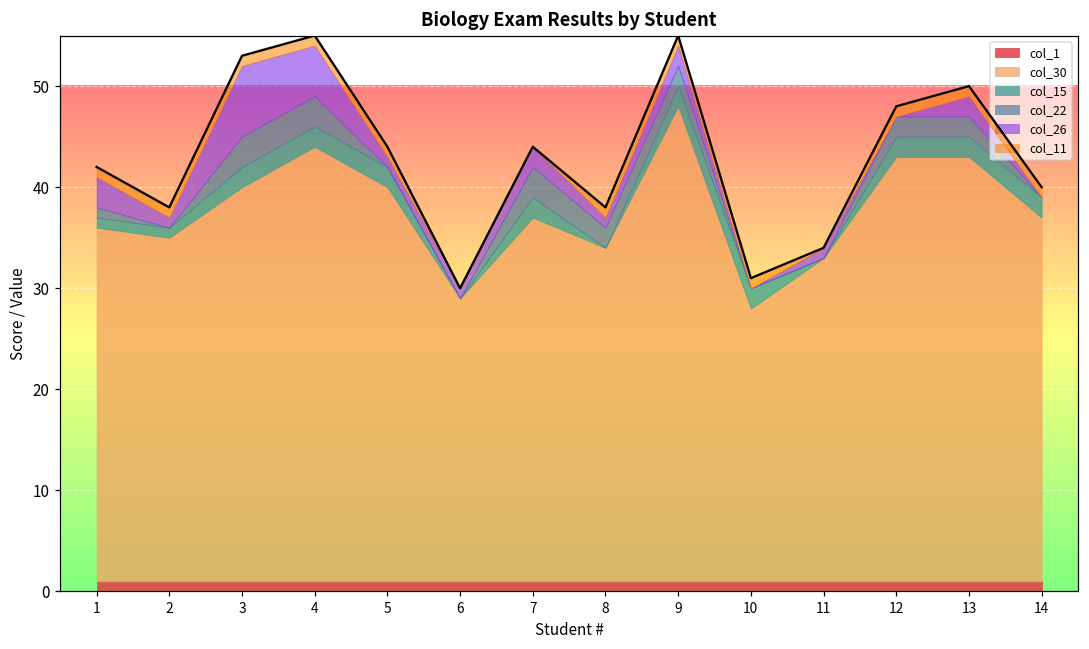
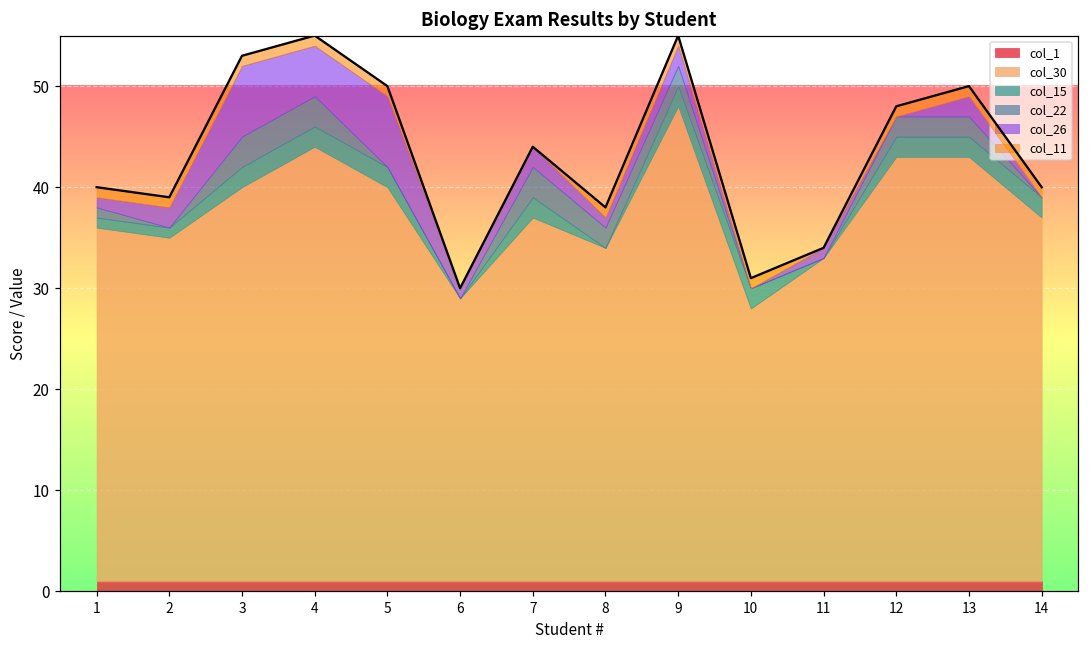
col_26, 1: 3 -> 1
col_26, 2: 1 -> 2
col_26, 5: 1 -> 7
